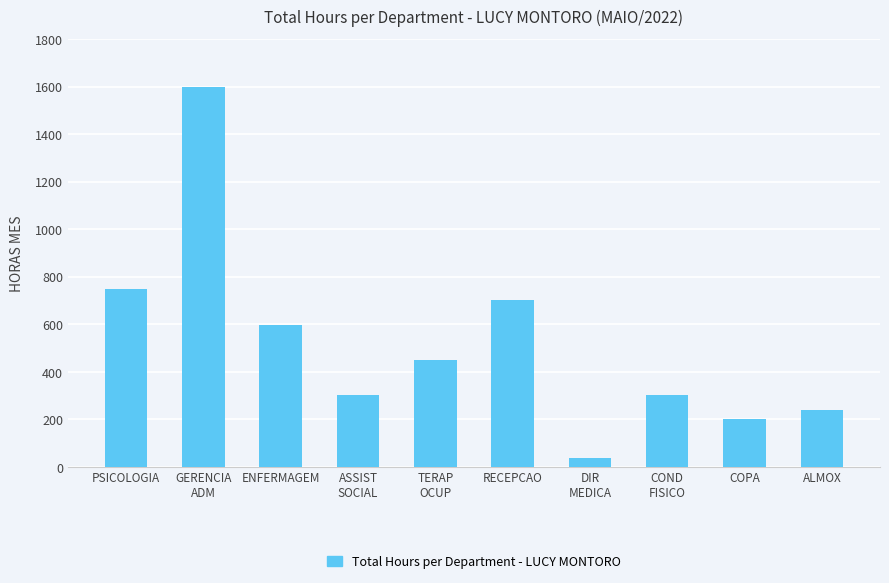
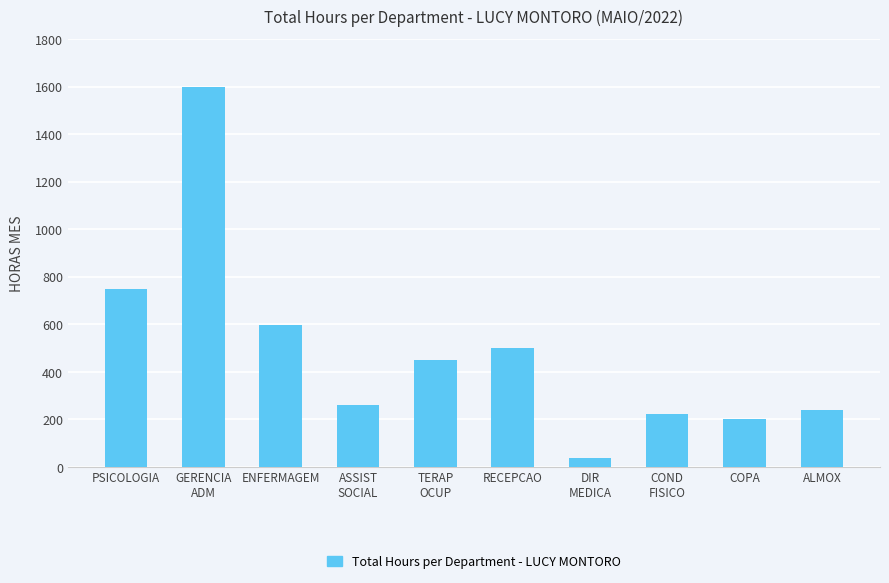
ASSIST SOCIAL: 300 -> 260
RECEPCAO: 700 -> 500
COND FISICO: 300 -> 220
